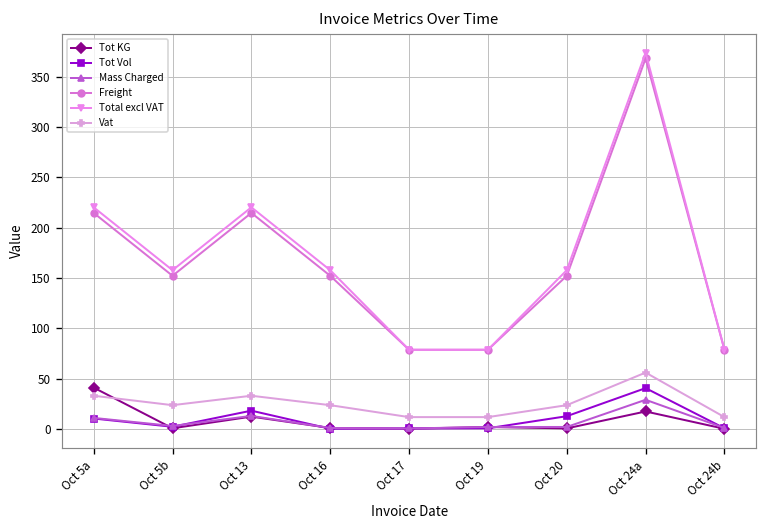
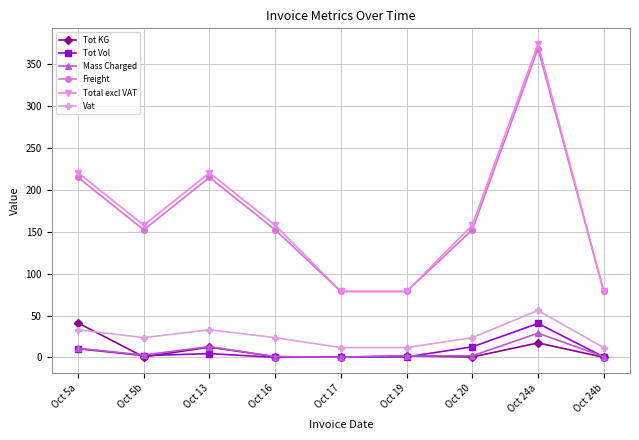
Tot Vol, Oct 13: 20 -> 0
